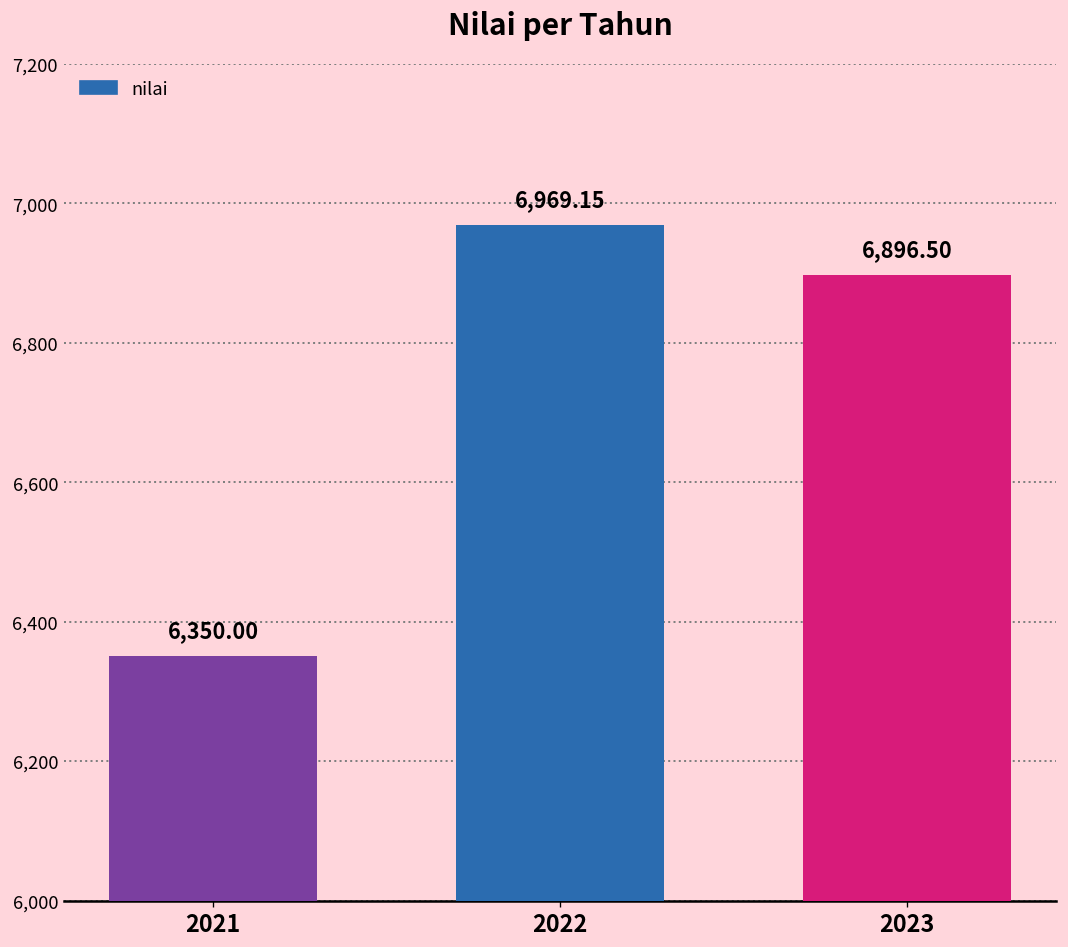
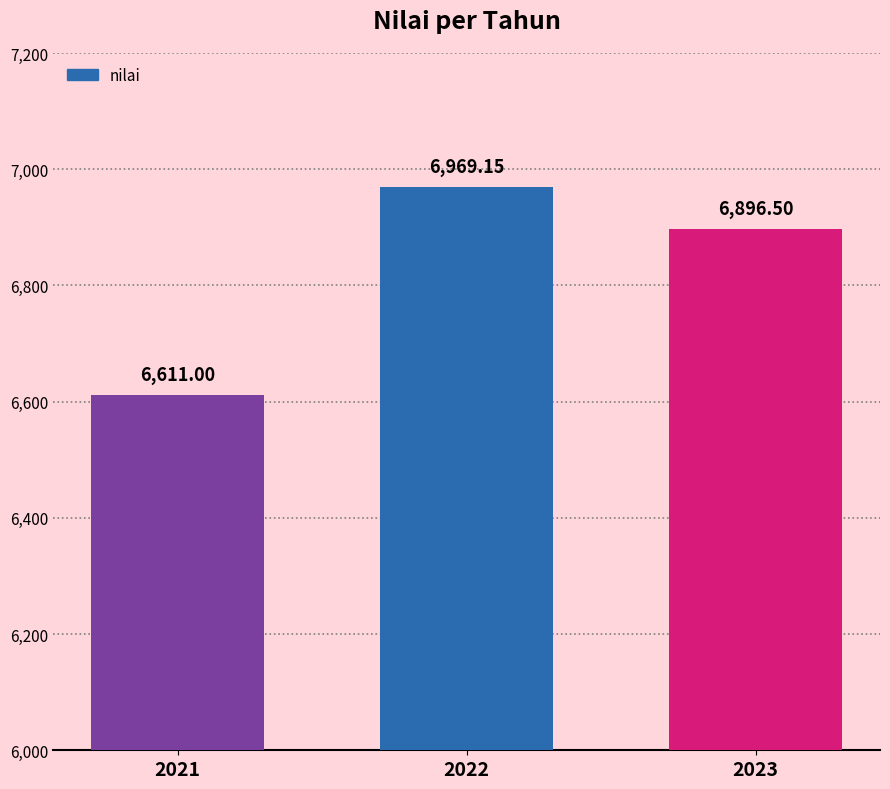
2021: 6,350.00 -> 6,611.00
